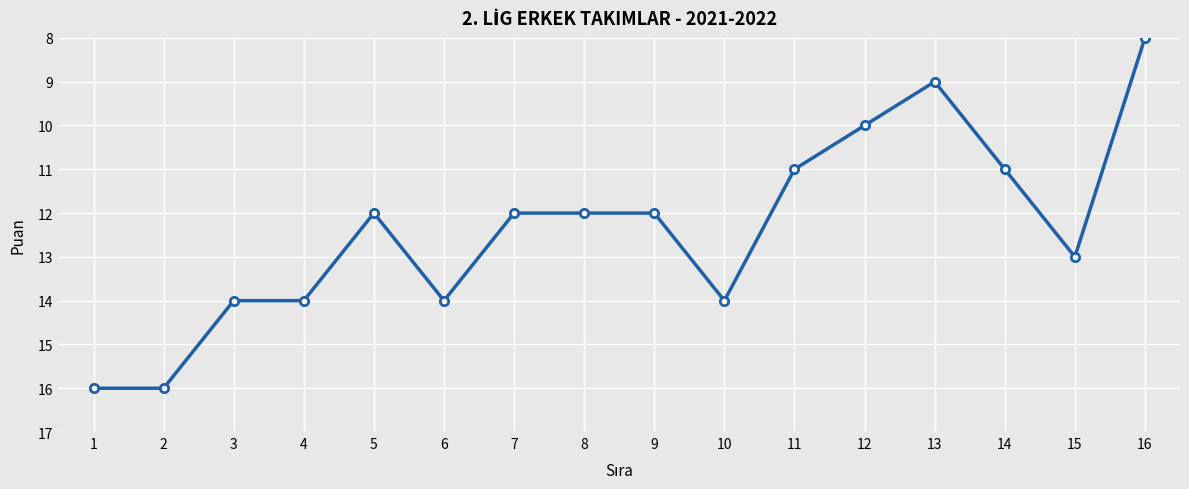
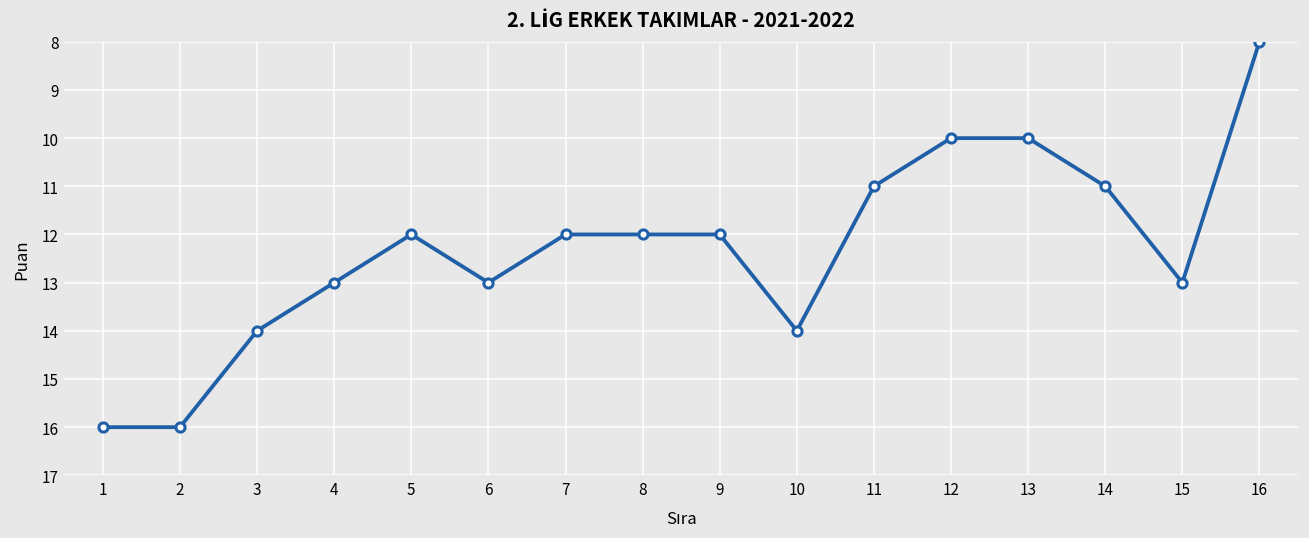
4: 14 -> 13
6: 14 -> 13
13: 9 -> 10
